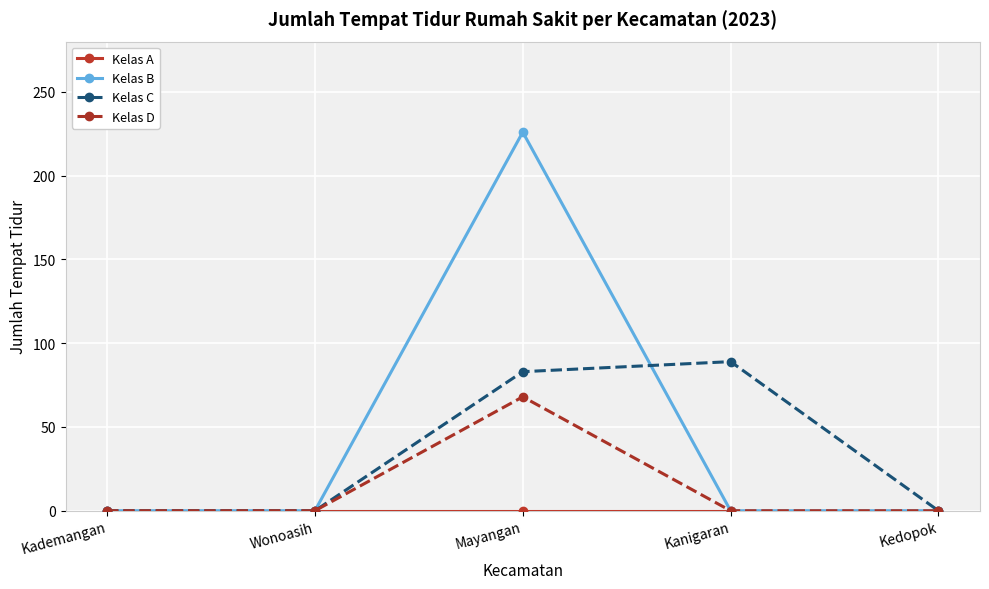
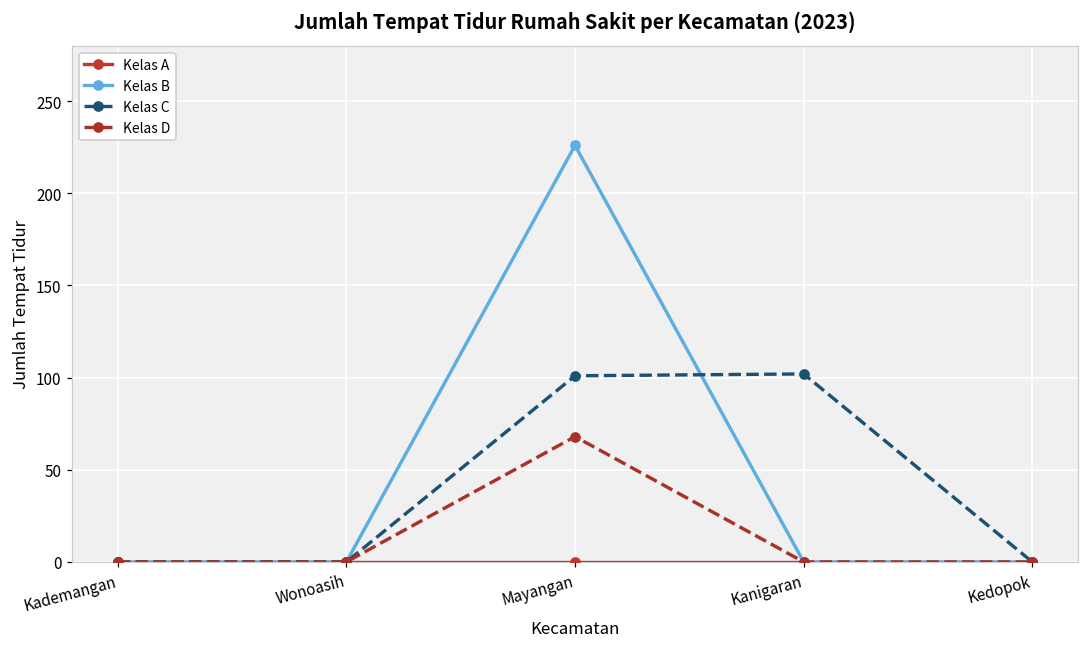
Kelas C, Mayangan: 83 -> 101
Kelas C, Kanigaran: 89 -> 102
